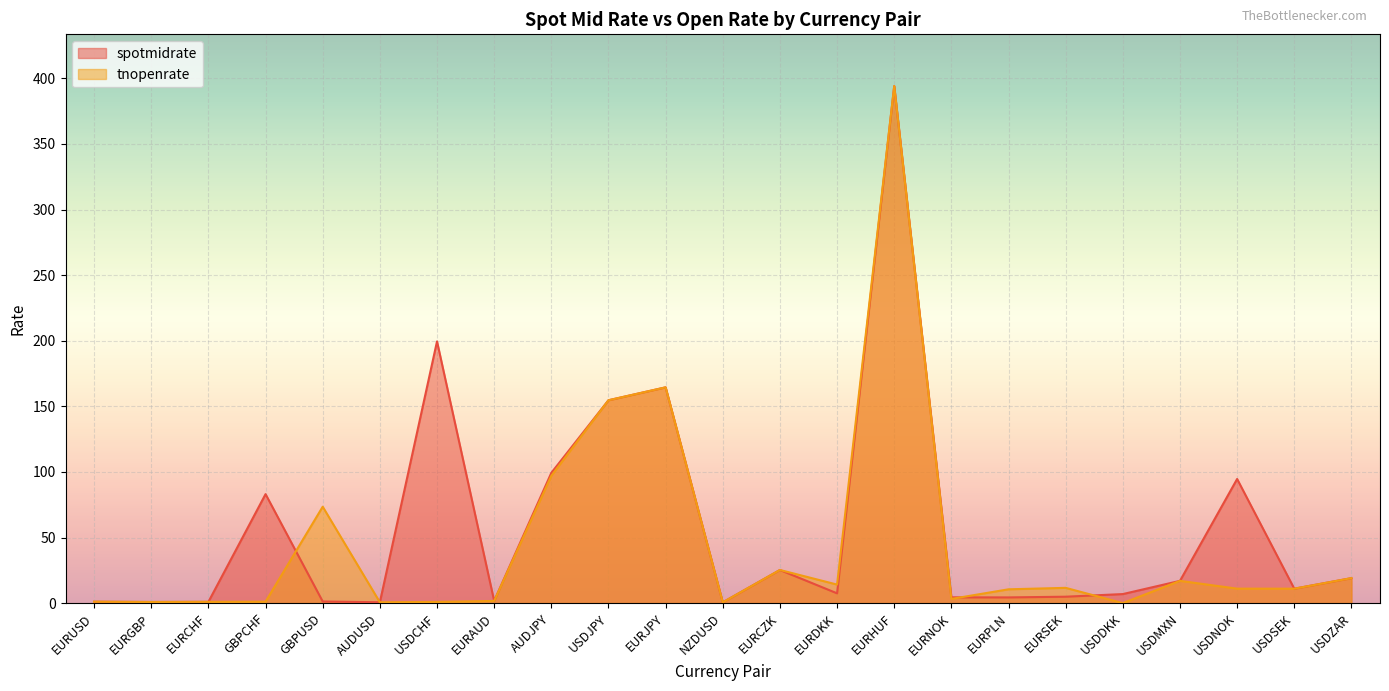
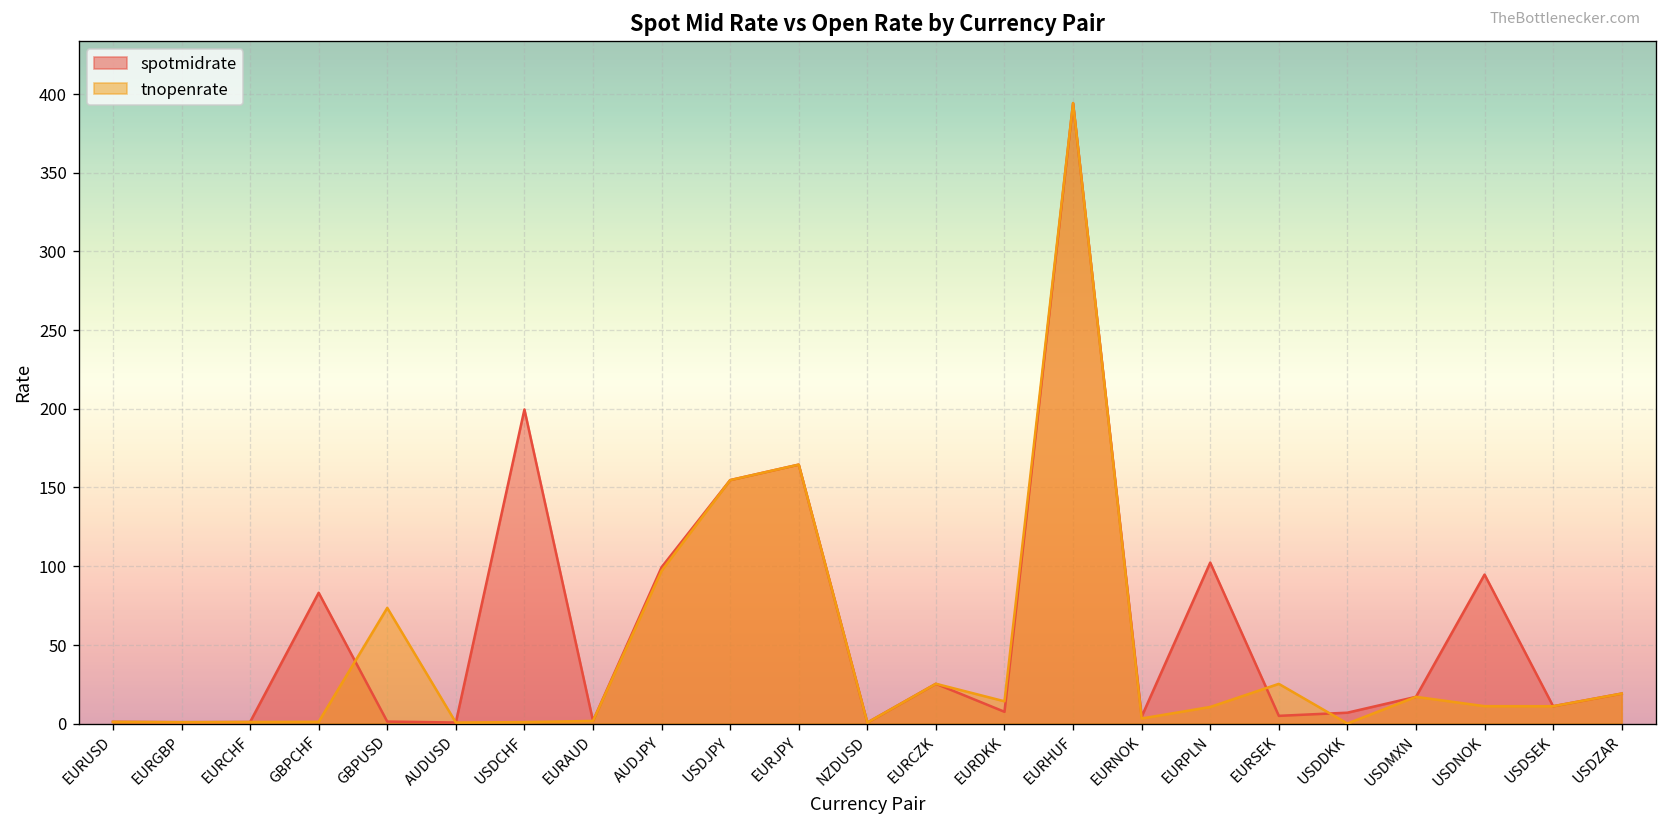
spotmidrate, EURPLN: 4 -> 102
tnopenrate, EURSEK: 12 -> 25
